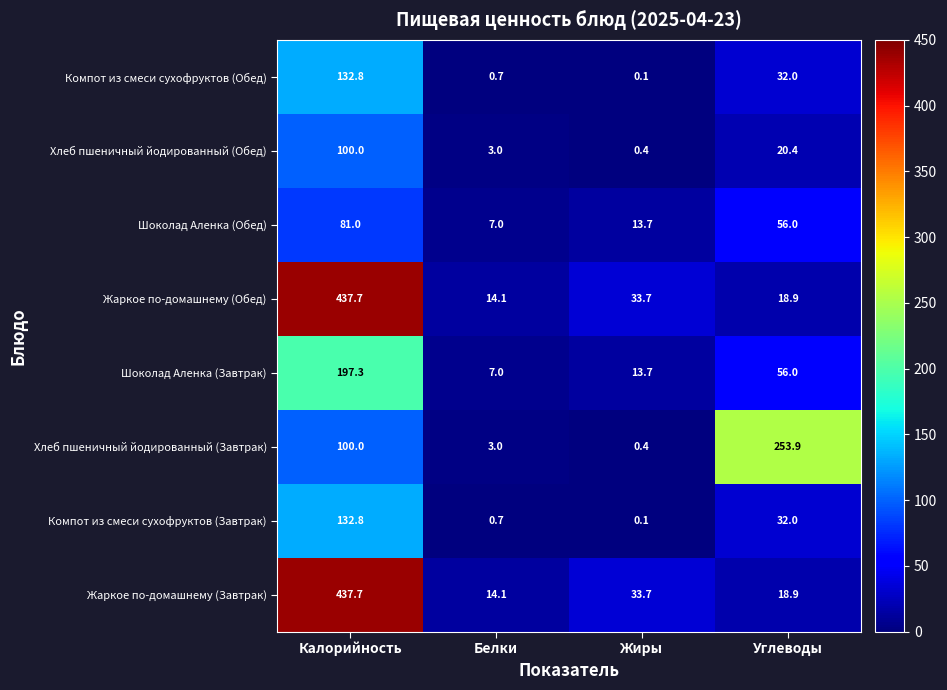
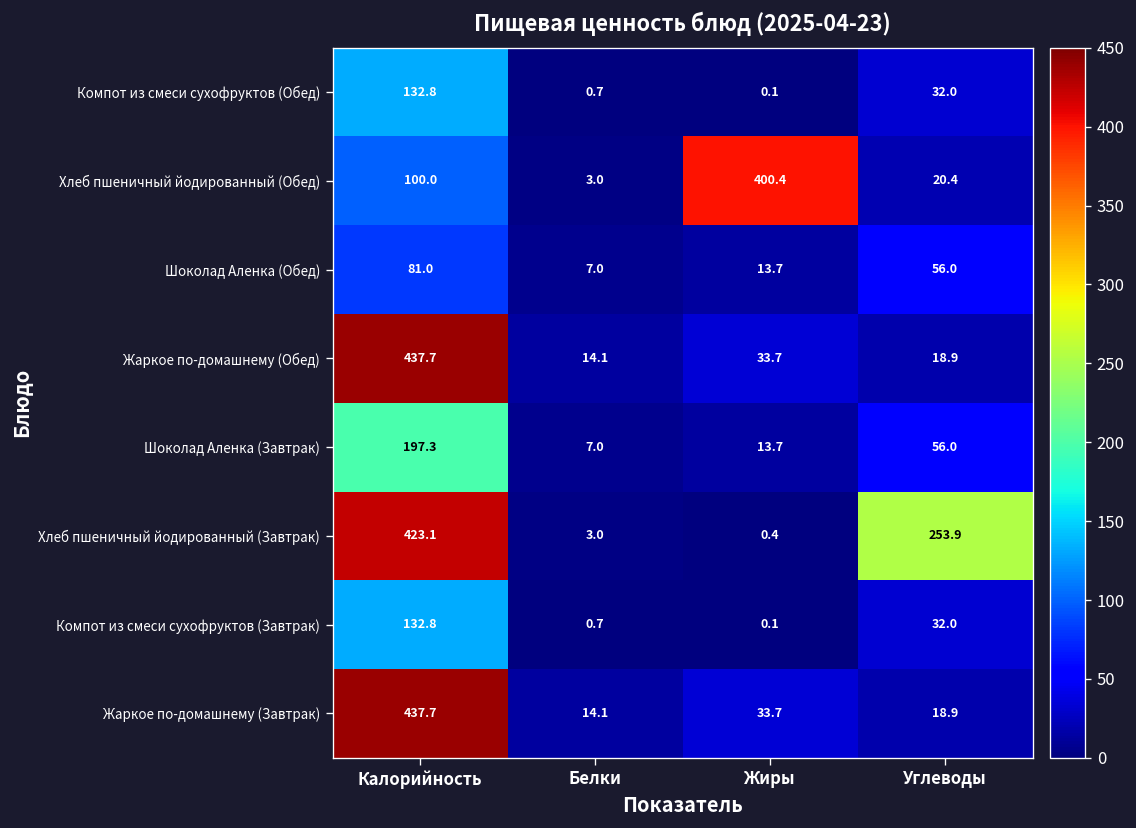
Хлеб пшеничный йодированный (Обед), Жиры: 0.4 -> 400.4
Хлеб пшеничный йодированный (Завтрак), Калорийность: 100.0 -> 423.1
